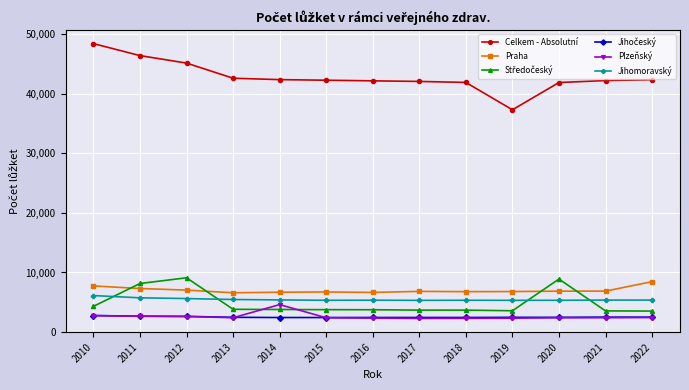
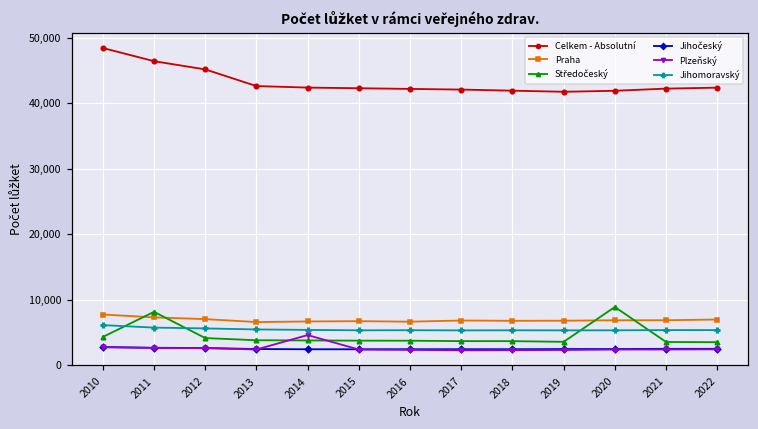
Středočeský, 2012: 9,000 -> 4,000
Celkem - Absolutní, 2019: 37,000 -> 42,000
Praha, 2022: 8,000 -> 7,000
